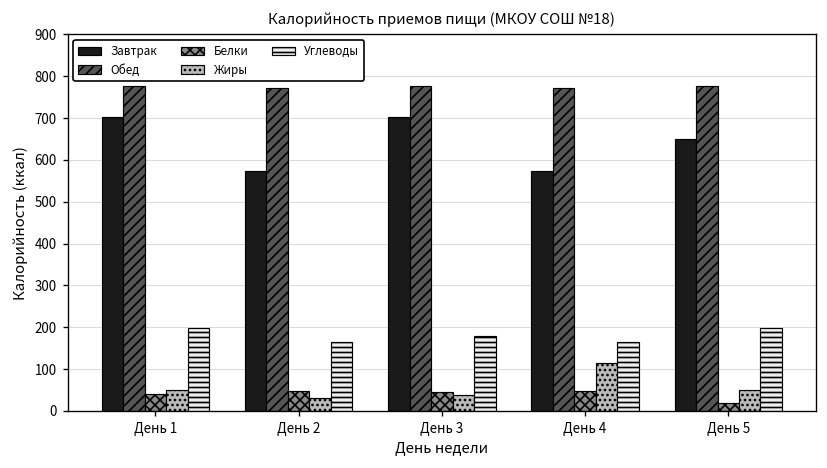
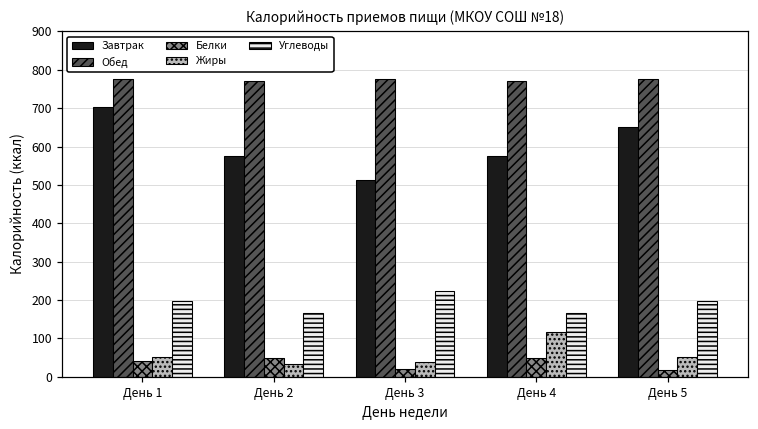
Завтрак, День 3: 700 -> 510
Белки, День 3: 40 -> 20
Углеводы, День 3: 180 -> 220
